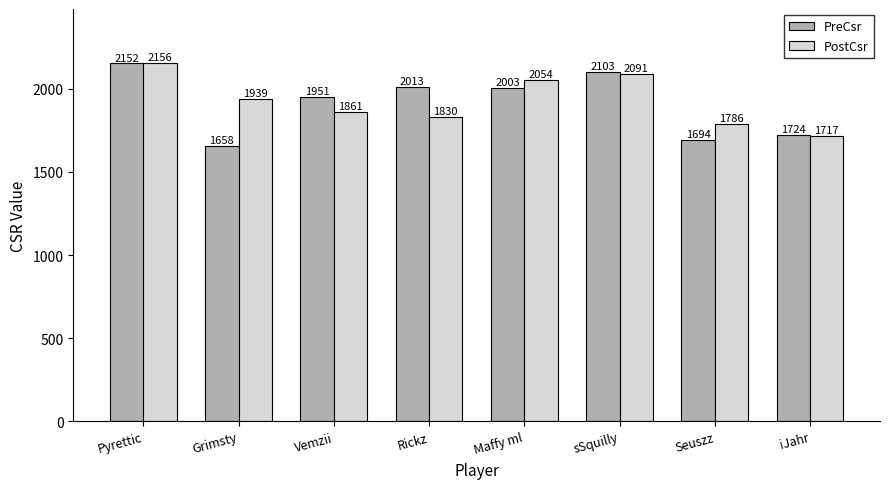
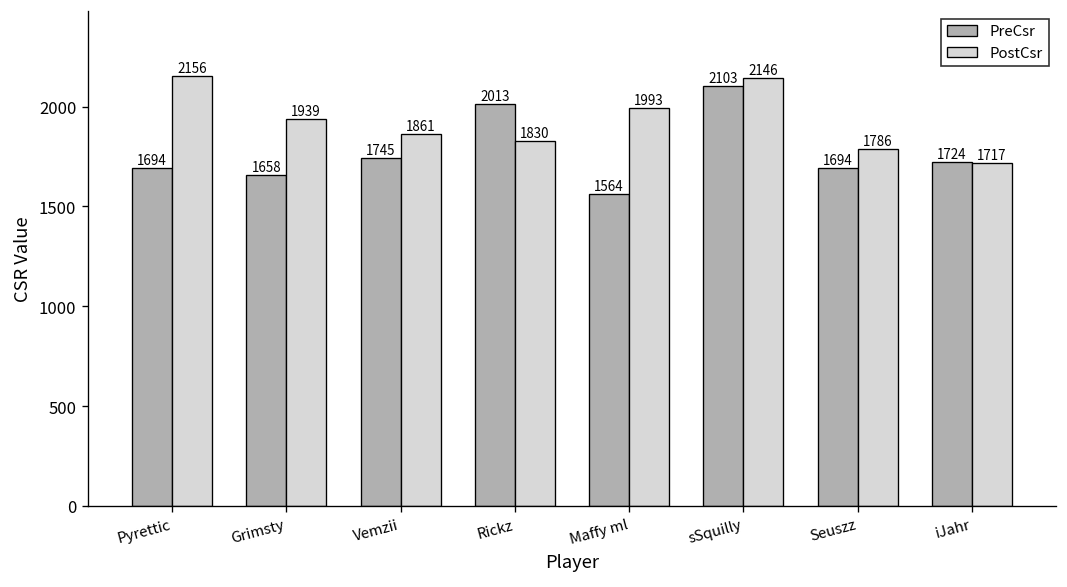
PreCsr, Pyrettic: 2152 -> 1694
PreCsr, Vemzii: 1951 -> 1745
PreCsr, Maffy ml: 2003 -> 1564
PostCsr, Maffy ml: 2054 -> 1993
PostCsr, sSquilly: 2091 -> 2146
